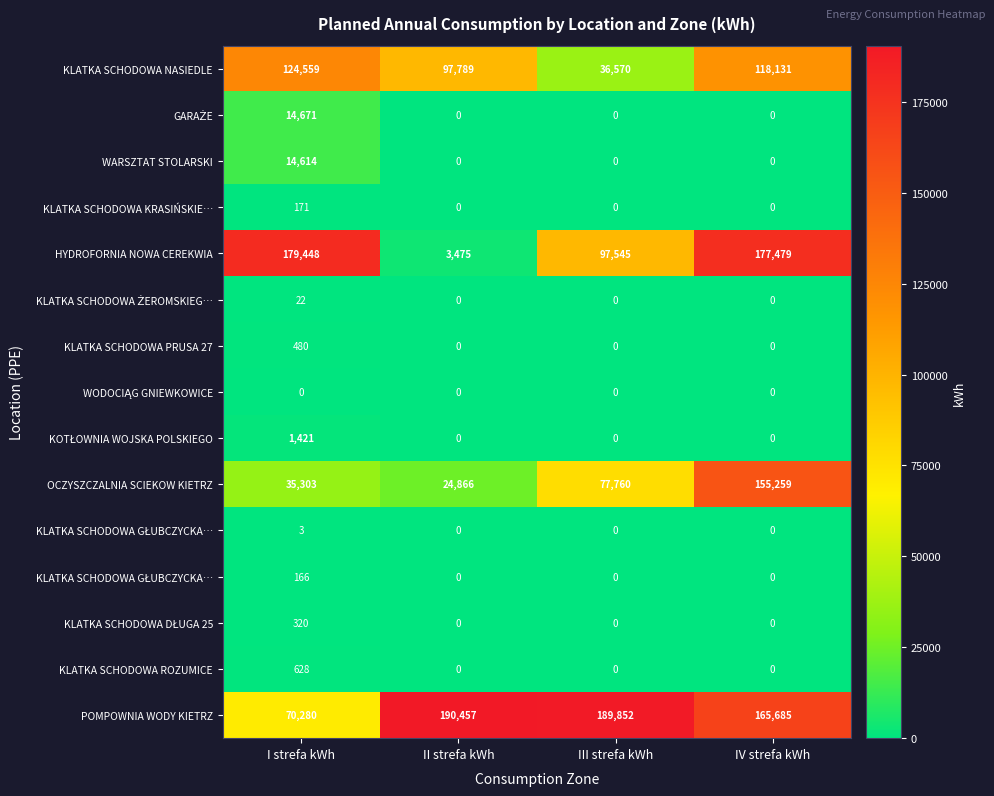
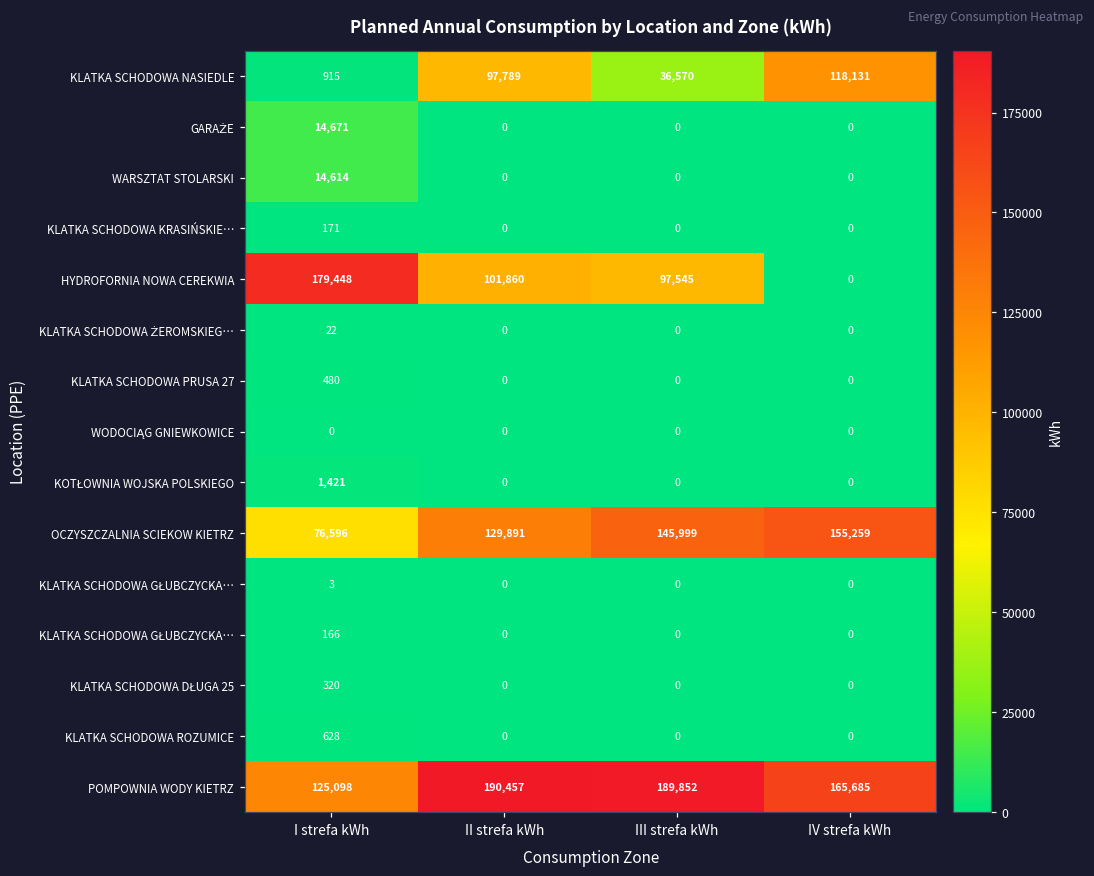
KLATKA SCHODOWA NASIEDLE, I strefa kWh: 124,559 -> 915
HYDROFORNIA NOWA CEREKWIA, II strefa kWh: 3,475 -> 101,860
HYDROFORNIA NOWA CEREKWIA, IV strefa kWh: 177,479 -> 0
OCZYSZCZALNIA SCIEKOW KIETRZ, I strefa kWh: 35,303 -> 76,596
OCZYSZCZALNIA SCIEKOW KIETRZ, II strefa kWh: 24,866 -> 129,891
OCZYSZCZALNIA SCIEKOW KIETRZ, III strefa kWh: 77,760 -> 145,999
POMPOWNIA WODY KIETRZ, I strefa kWh: 70,280 -> 125,098
